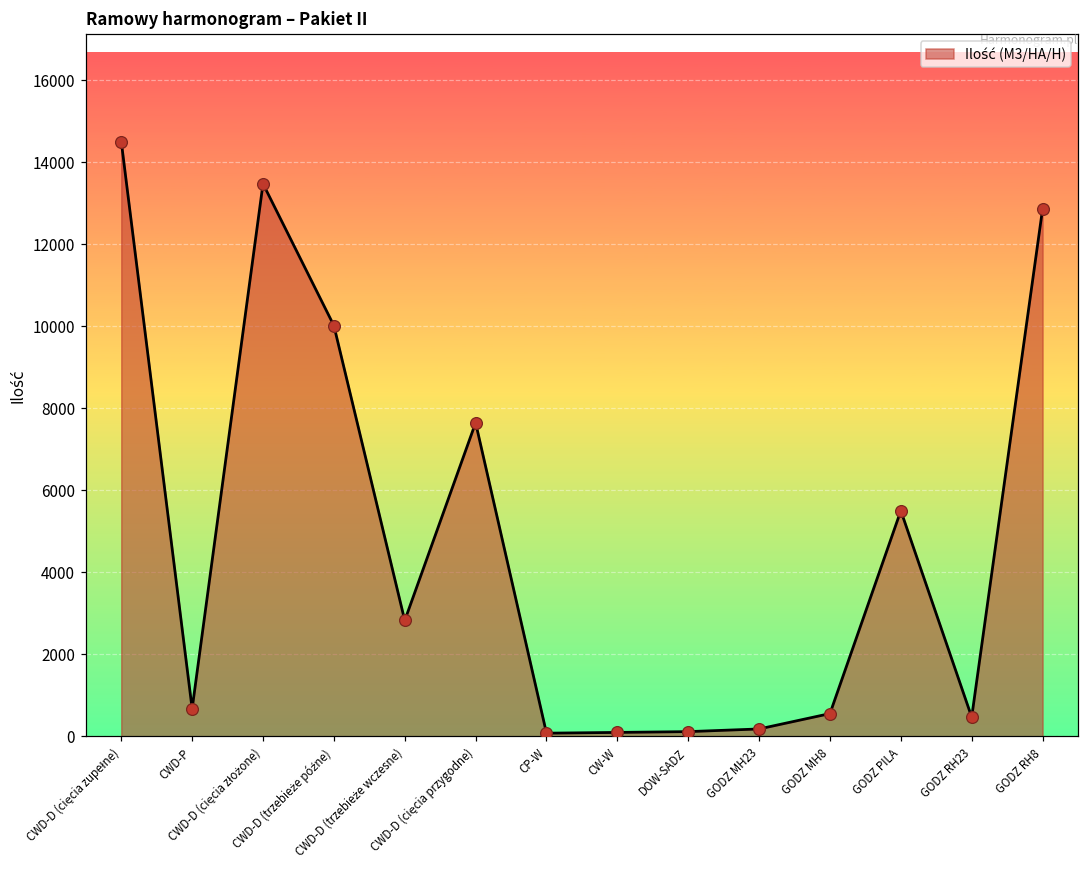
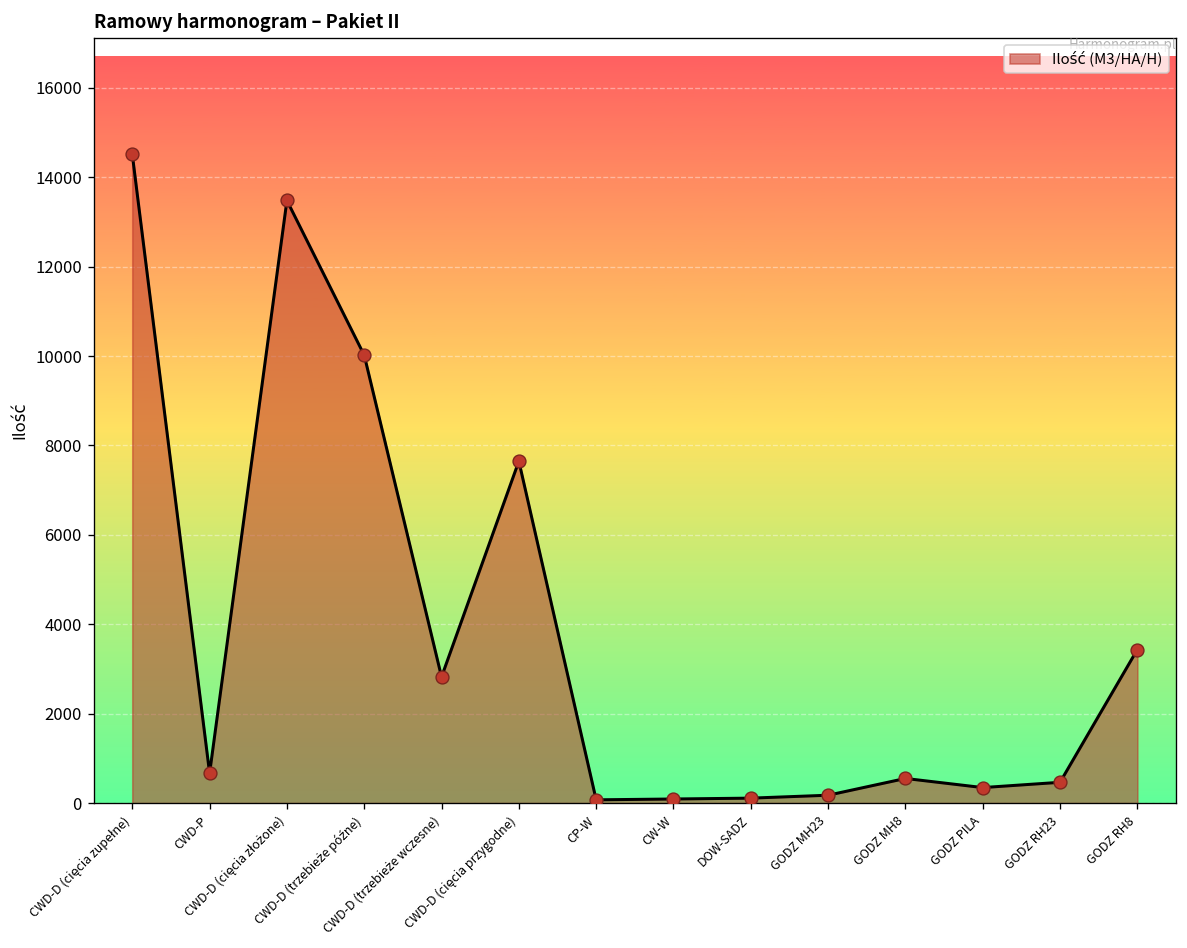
GODZ PILA: 5500 -> 300
GODZ RH8: 12900 -> 3400
